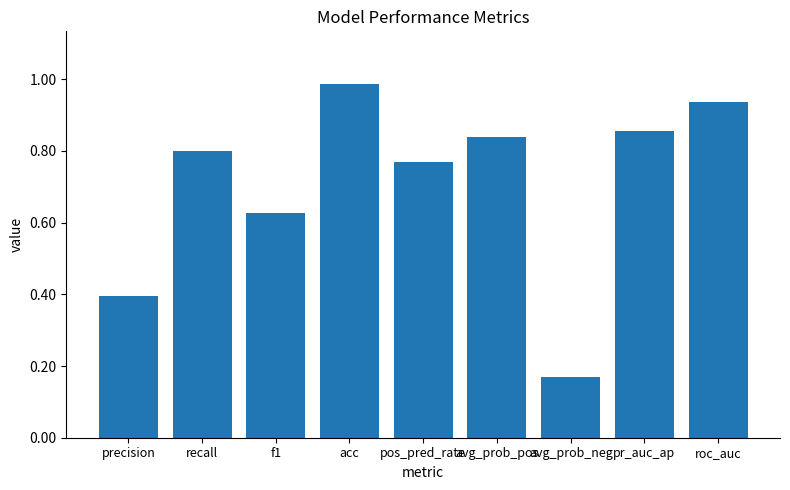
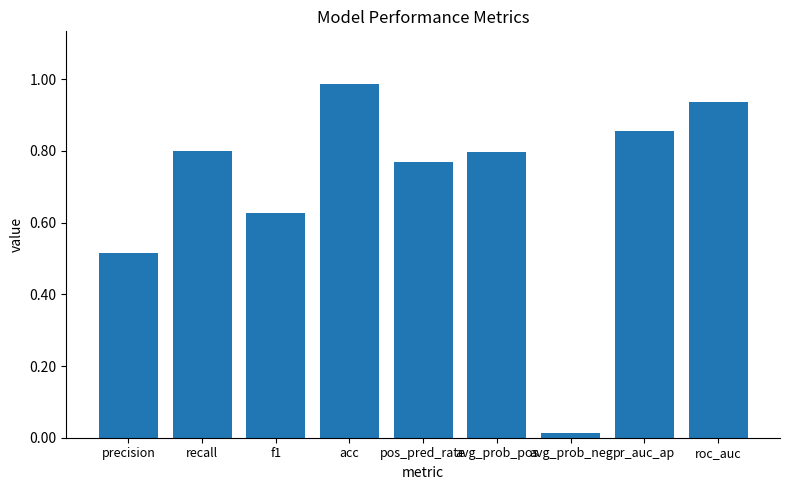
precision: 0.40 -> 0.52
avg_prob_pos: 0.84 -> 0.80
avg_prob_neg: 0.17 -> 0.01
